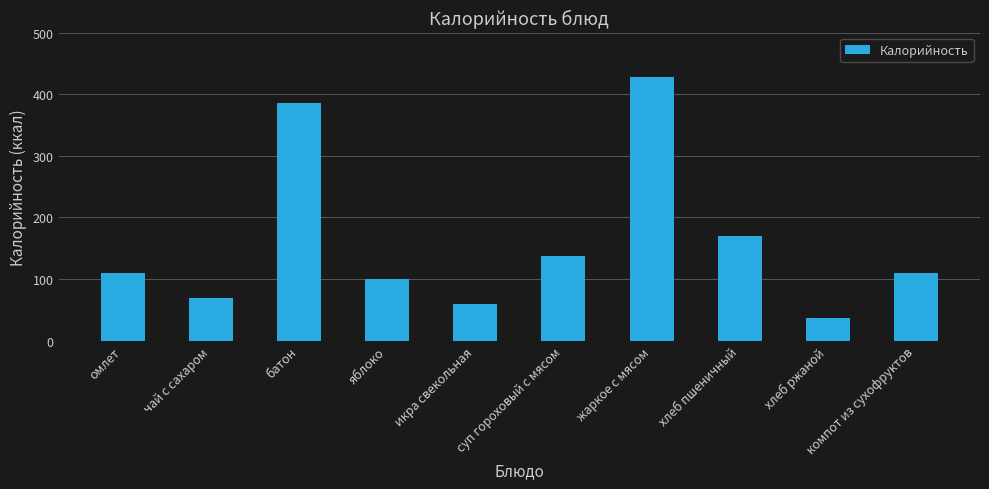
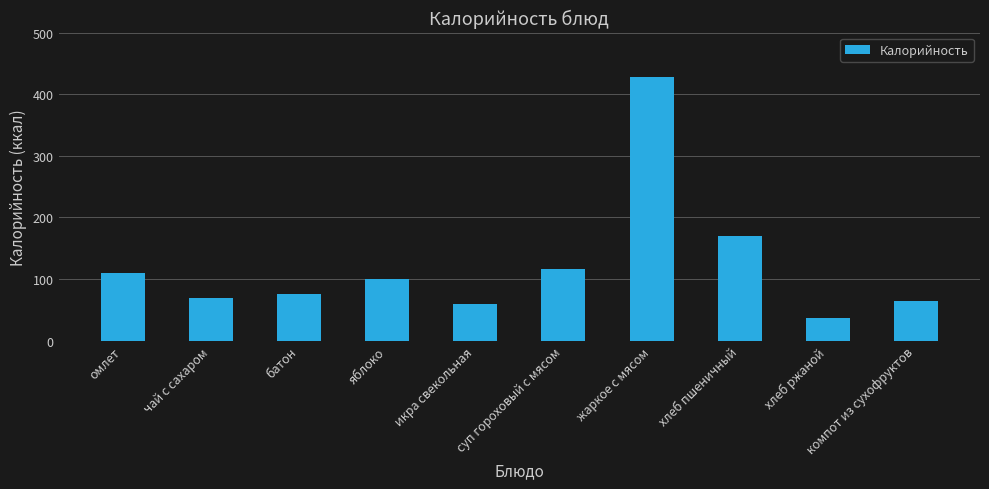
батон: 390 -> 80
суп гороховый с мясом: 140 -> 120
компот из сухофруктов: 110 -> 60
